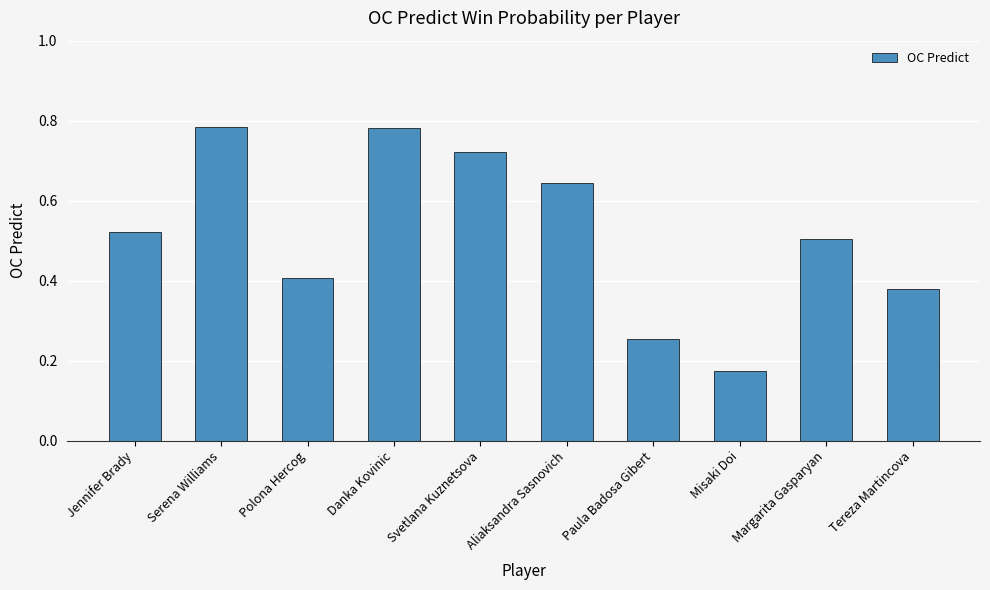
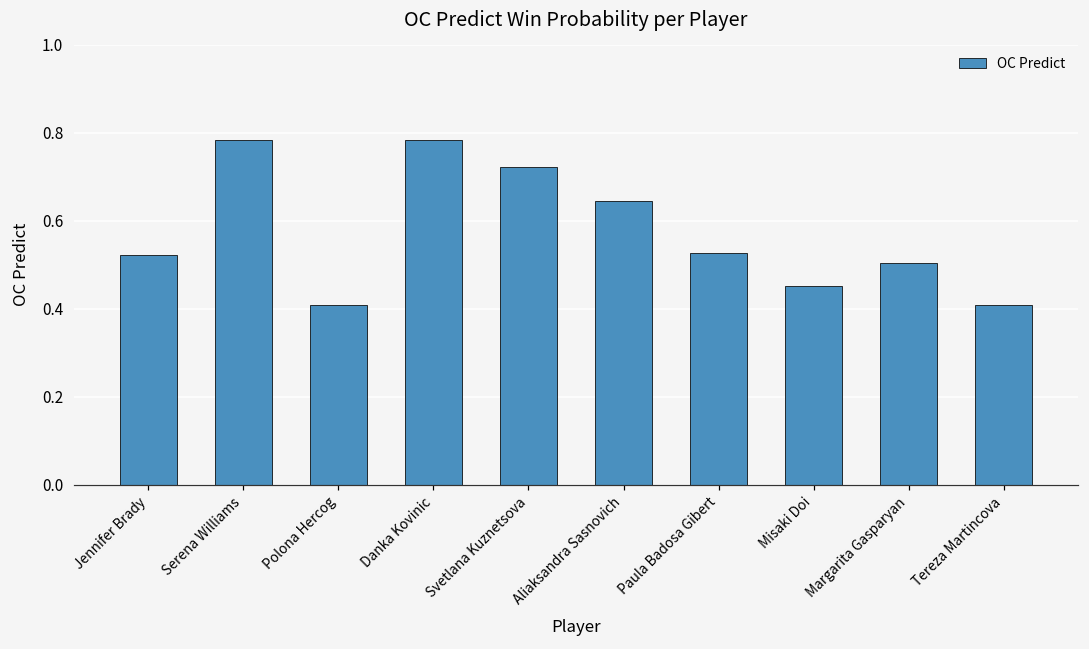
Paula Badosa Gibert: 0.26 -> 0.53
Misaki Doi: 0.18 -> 0.45
Tereza Martincova: 0.38 -> 0.41
